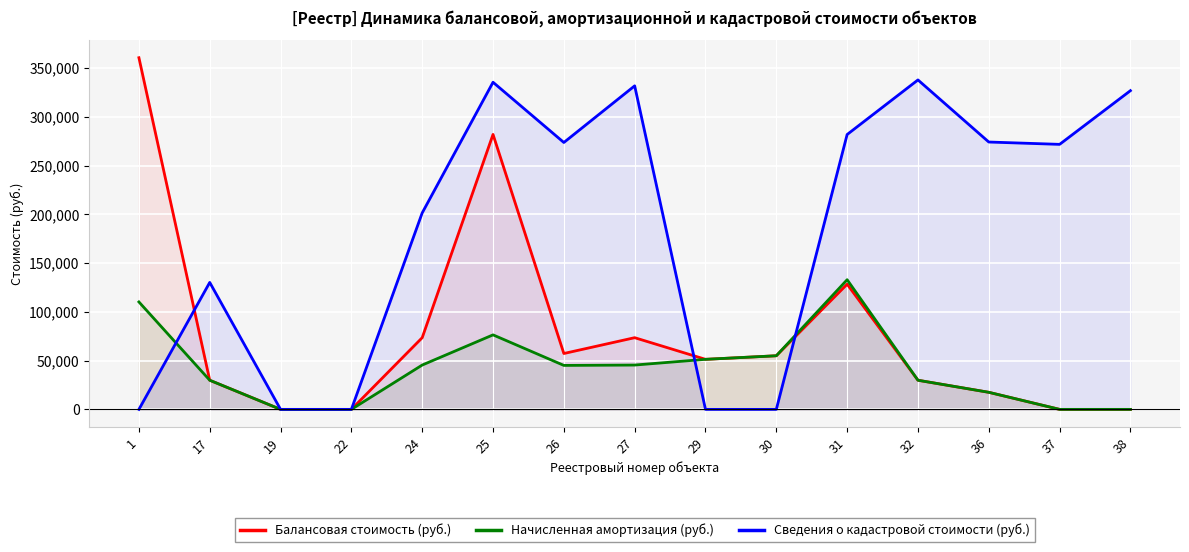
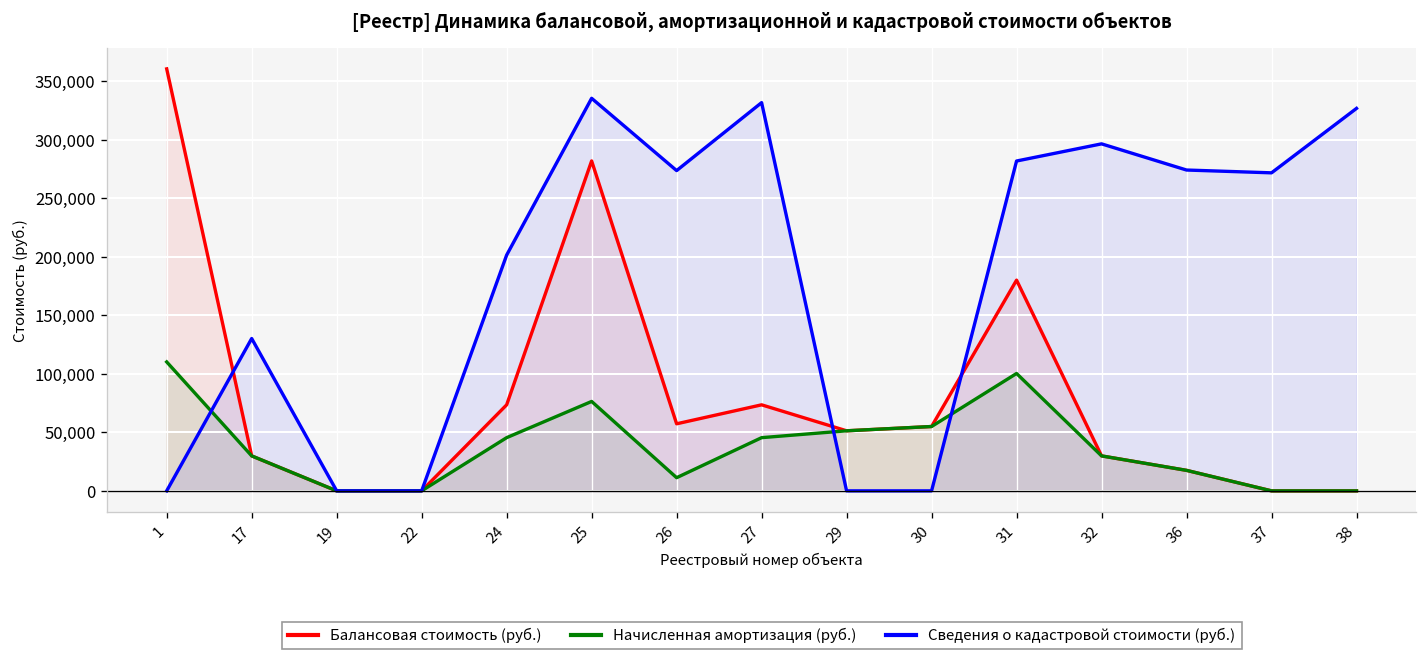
Начисленная амортизация (руб.), 26: 50,000 -> 10,000
Балансовая стоимость (руб.), 31: 130,000 -> 180,000
Начисленная амортизация (руб.), 31: 130,000 -> 100,000
Сведения о кадастровой стоимости (руб.), 32: 340,000 -> 300,000
